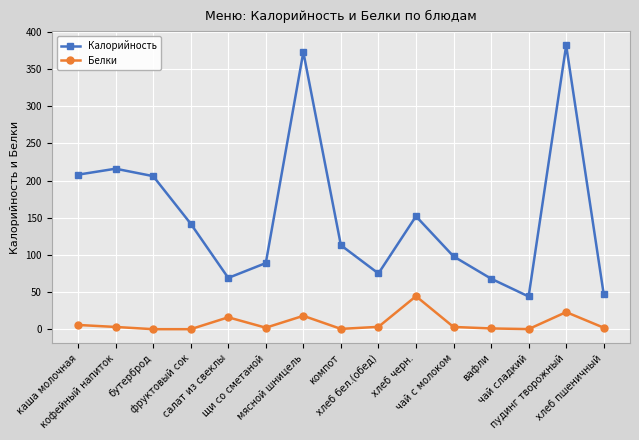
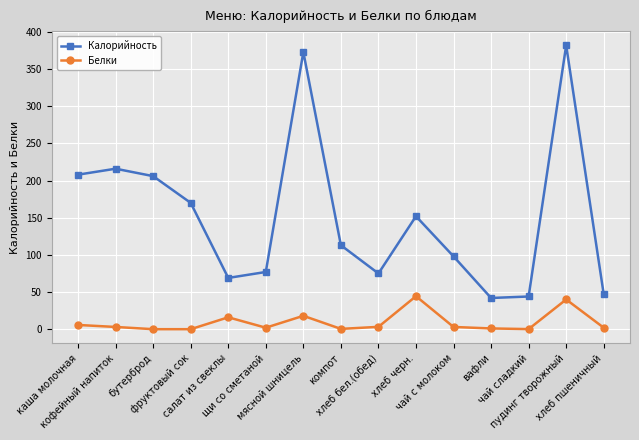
Калорийность, фруктовый сок: 140 -> 170
Калорийность, щи со сметаной: 90 -> 80
Калорийность, вафли: 70 -> 40
Белки, пудинг творожный: 20 -> 40
